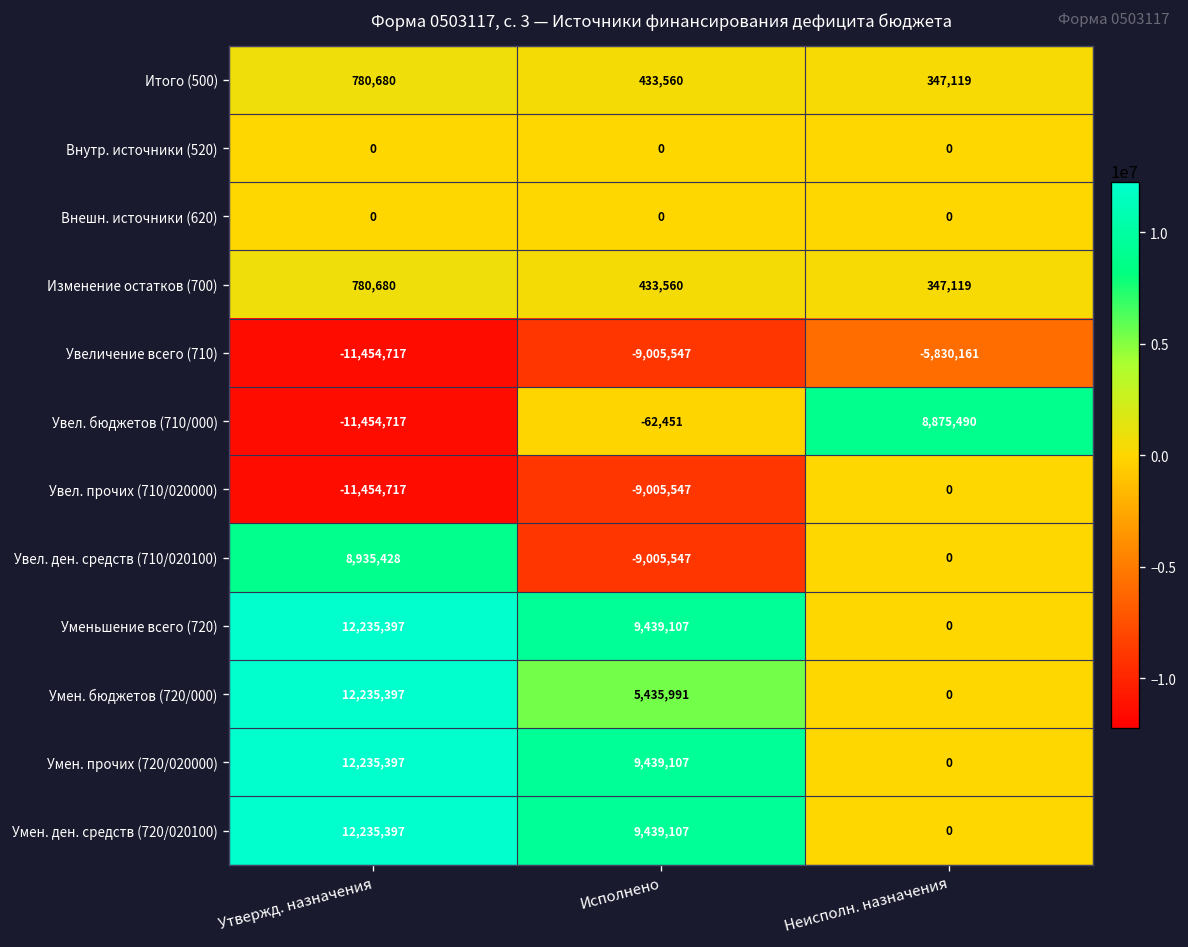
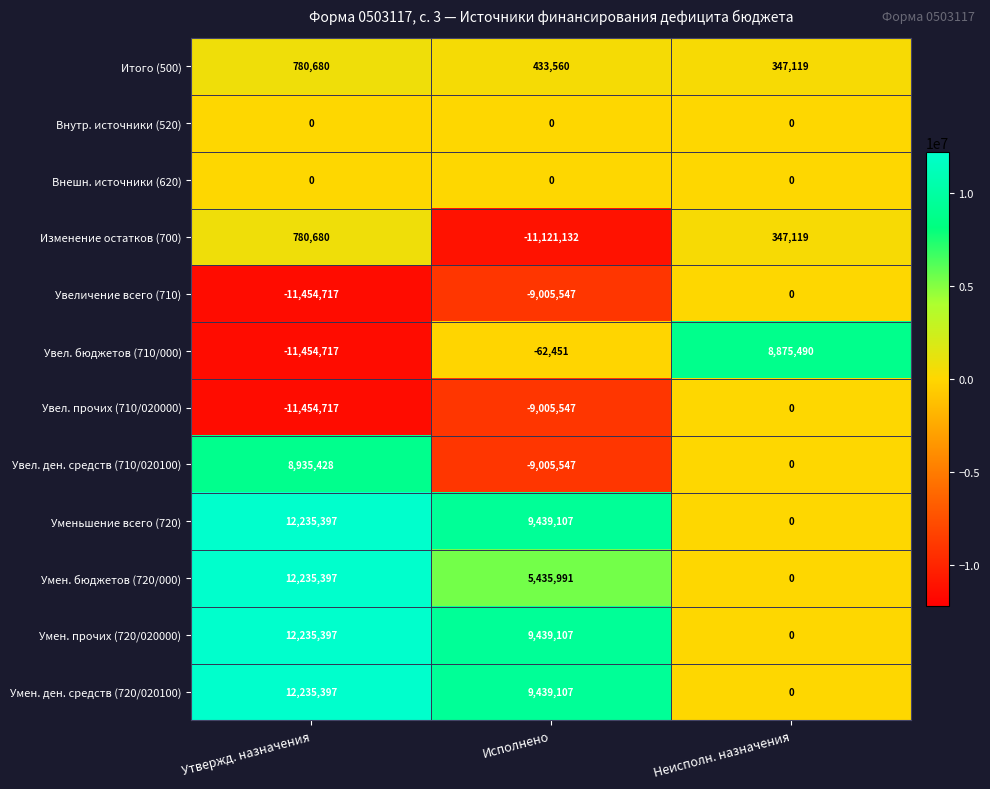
Изменение остатков (700), Исполнено: 433,560 -> -11,121,132
Увеличение всего (710), Неисполн. назначения: -5,830,161 -> 0
